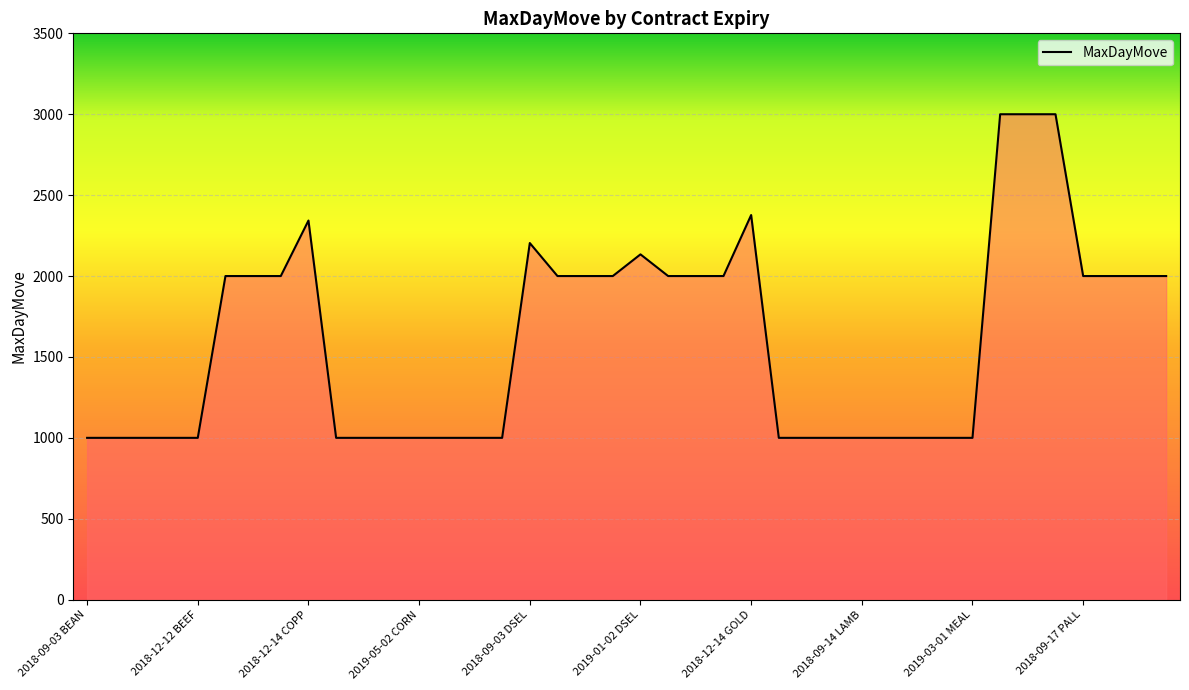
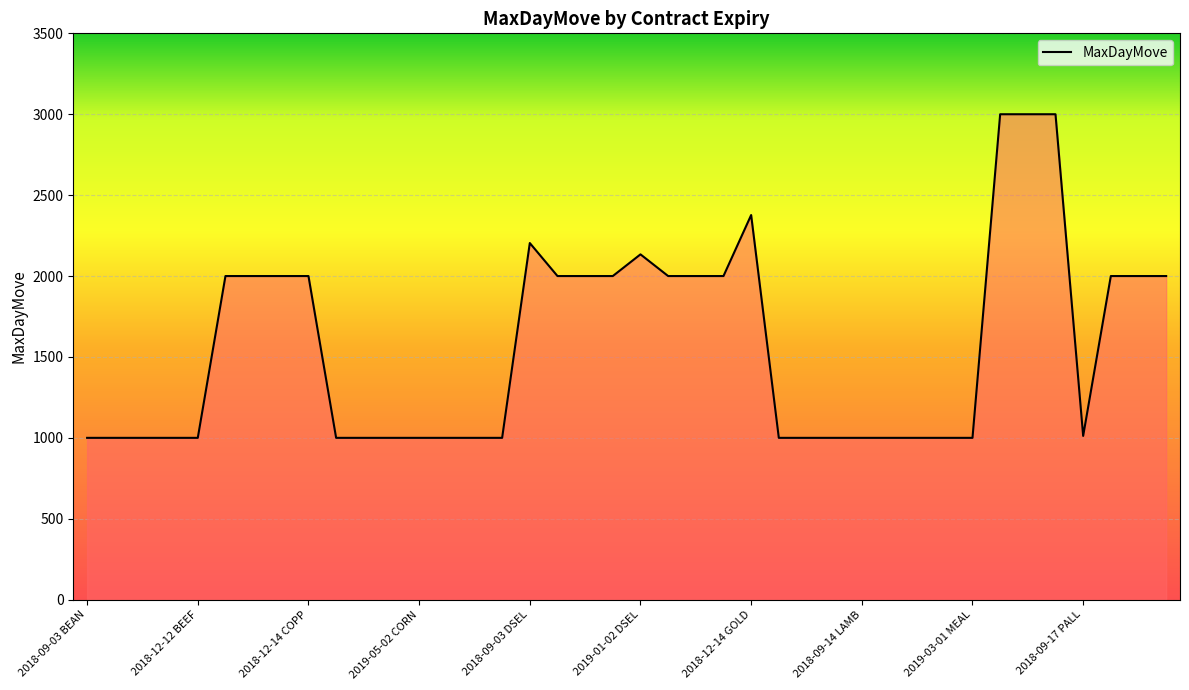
2018-12-14 COPP: 2340 -> 2000
2018-09-17 PALL: 2000 -> 1010
